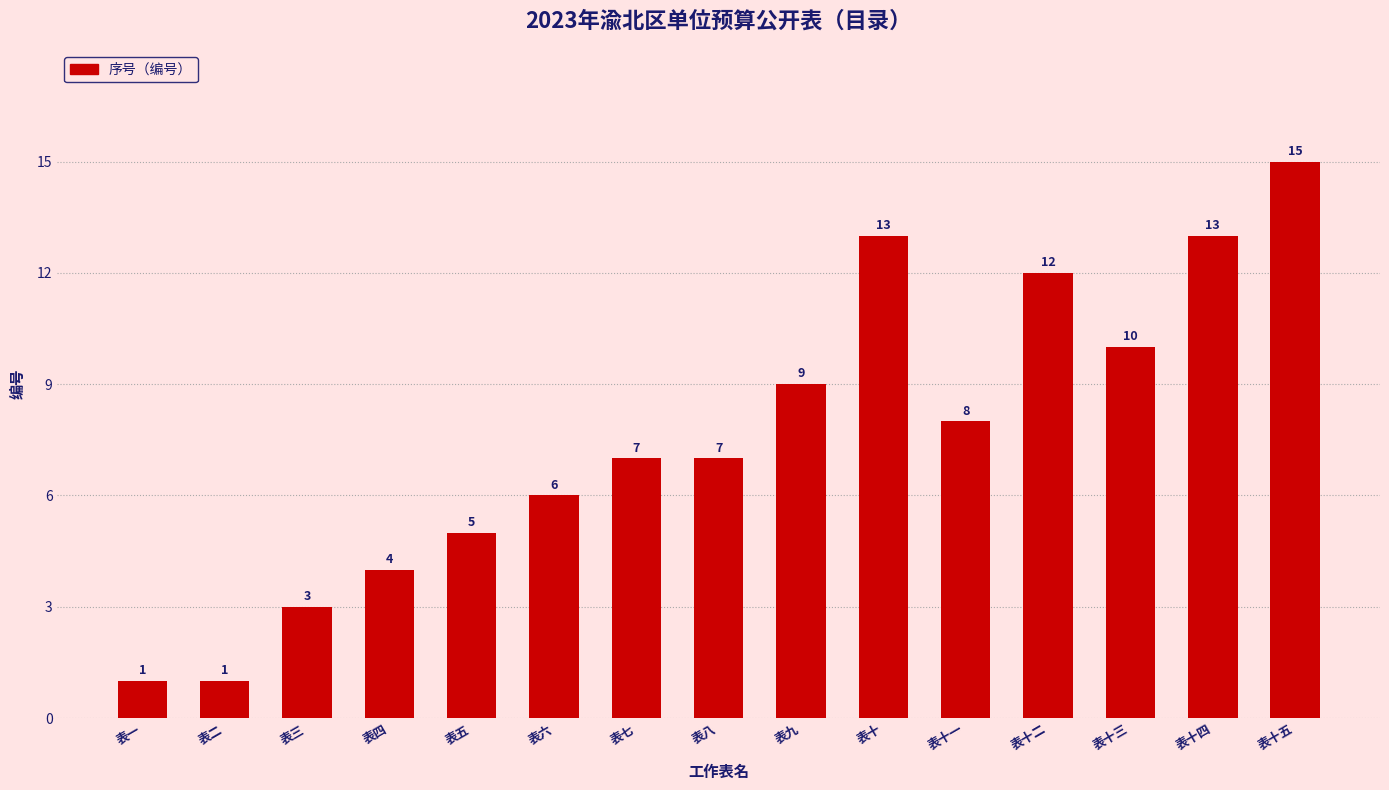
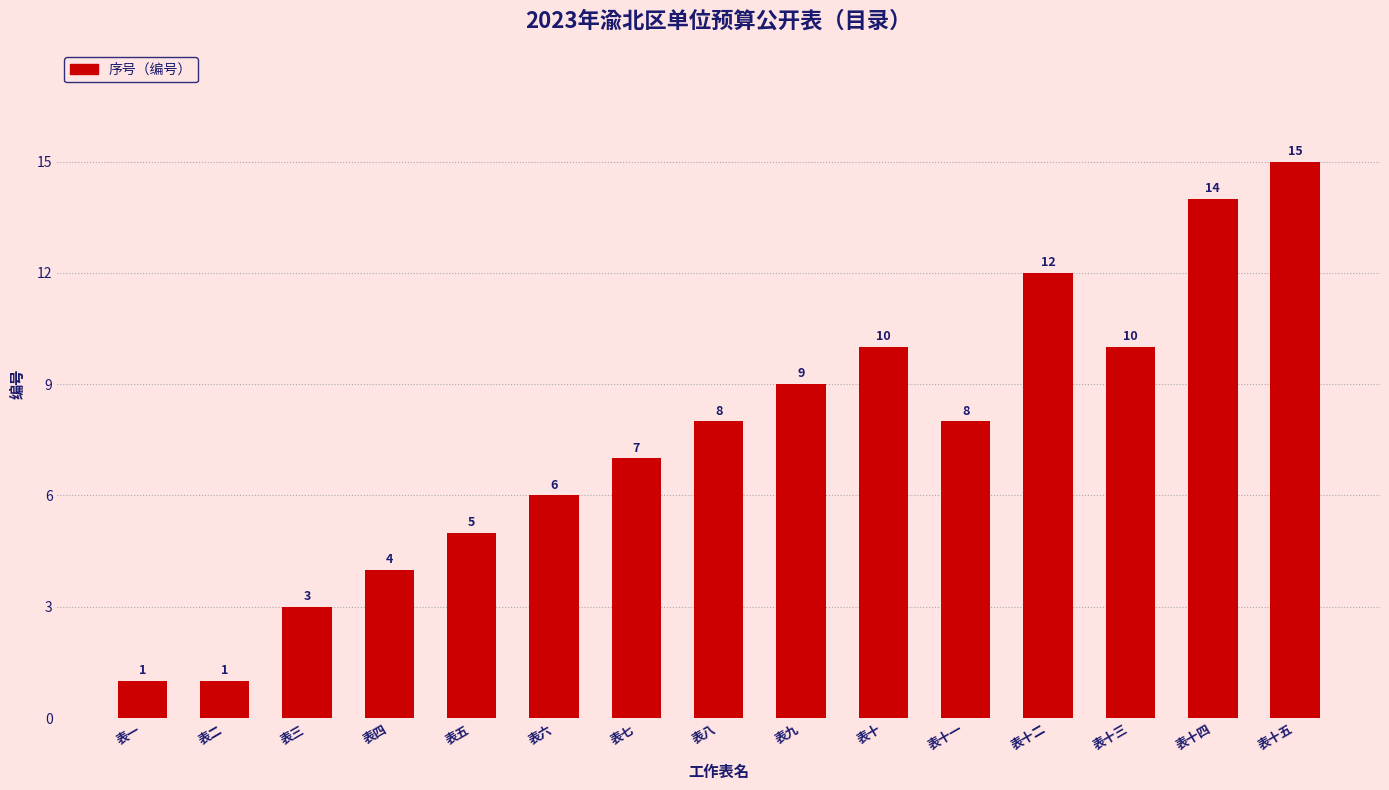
表八: 7 -> 8
表十: 13 -> 10
表十四: 13 -> 14
